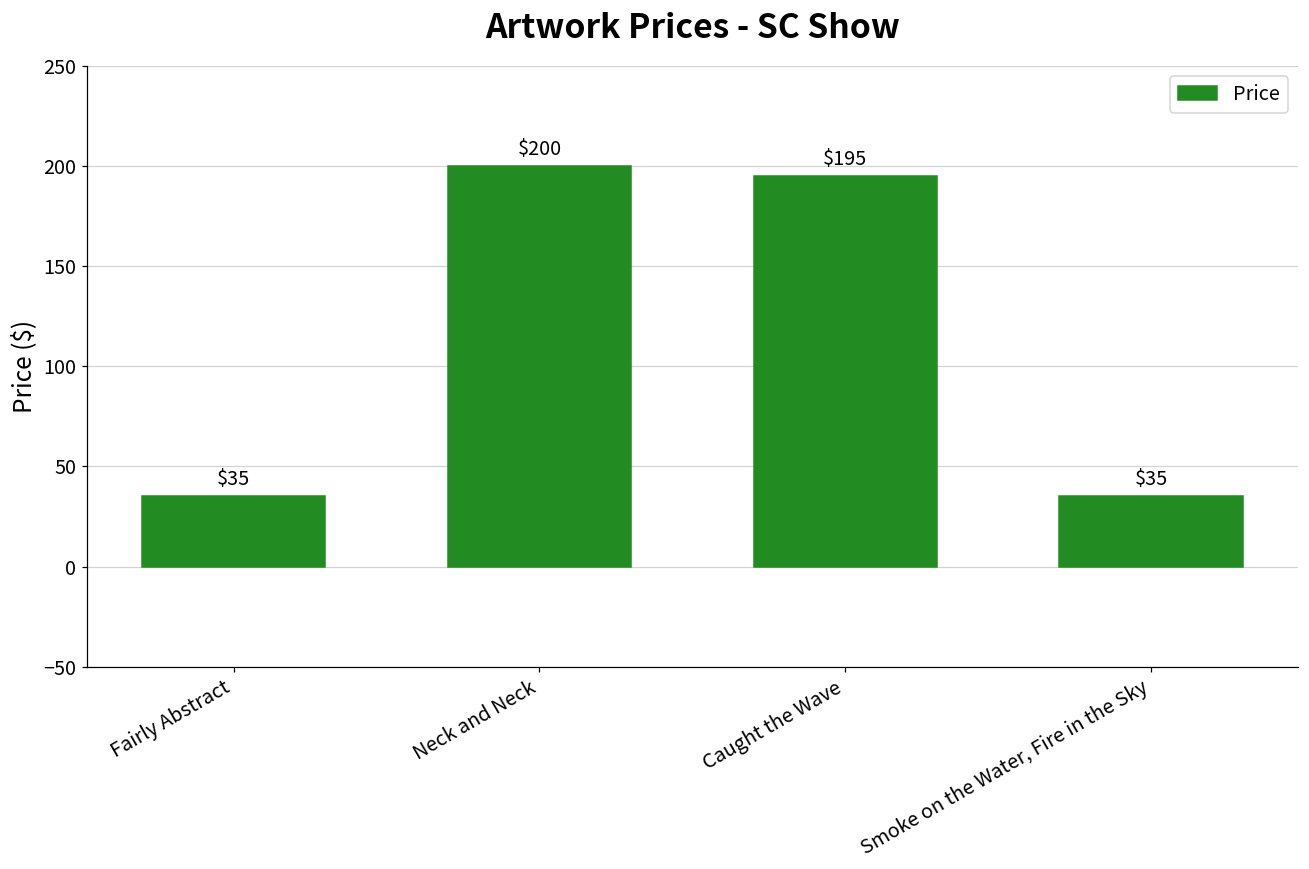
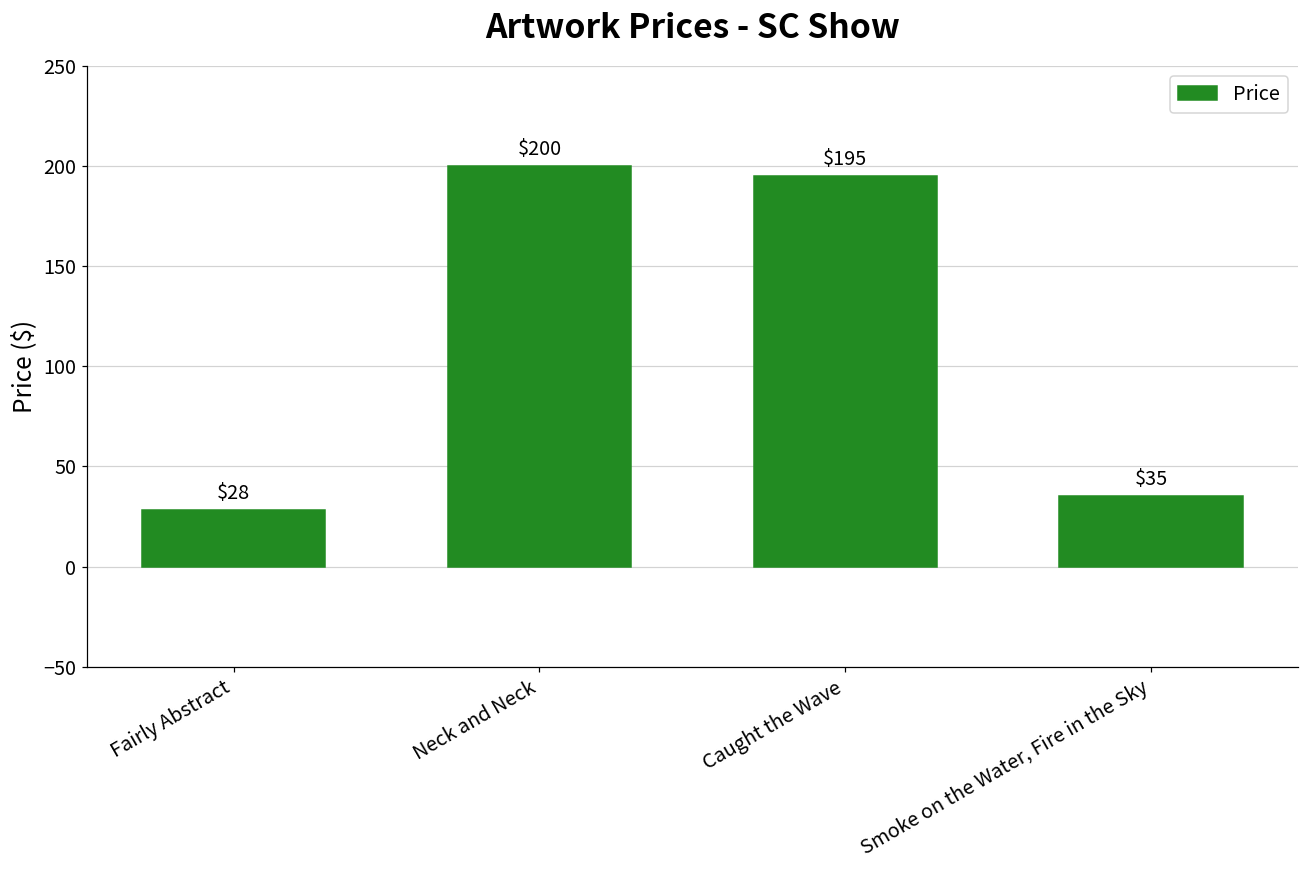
Fairly Abstract: $35 -> $28
